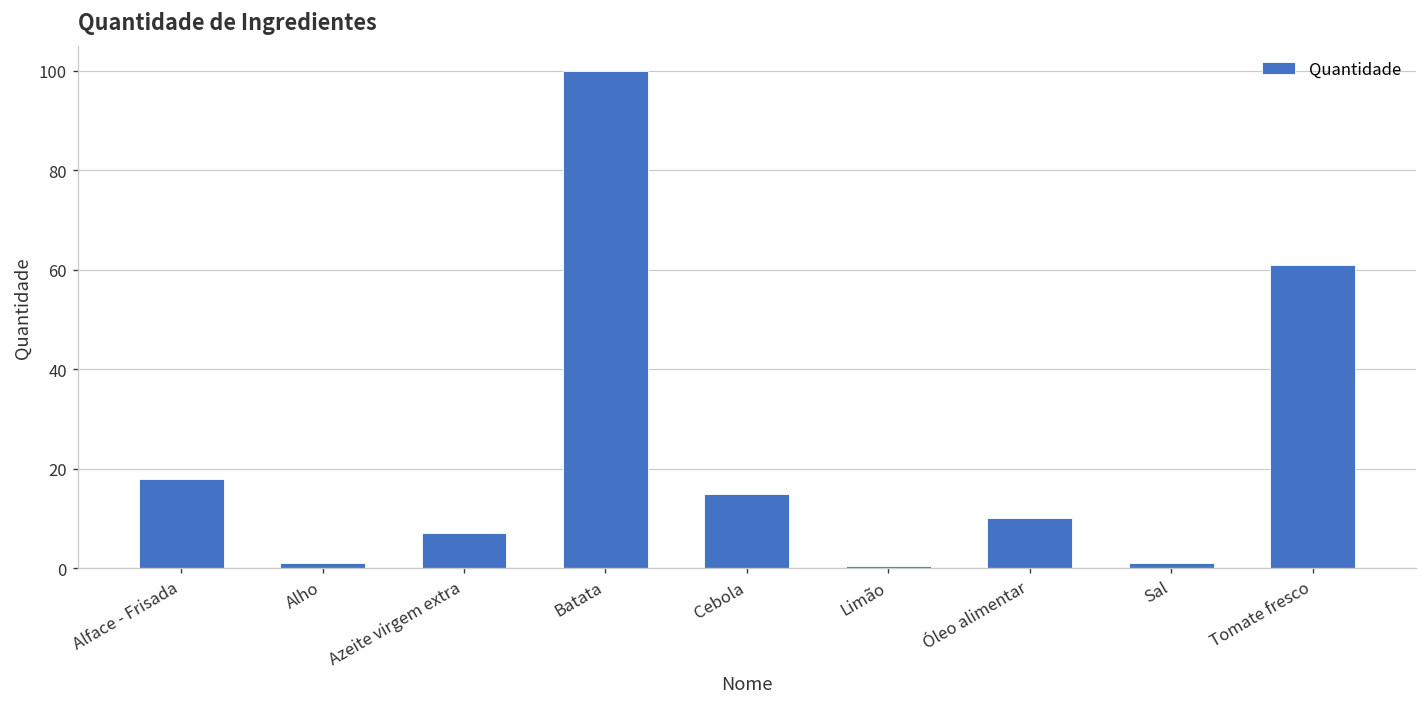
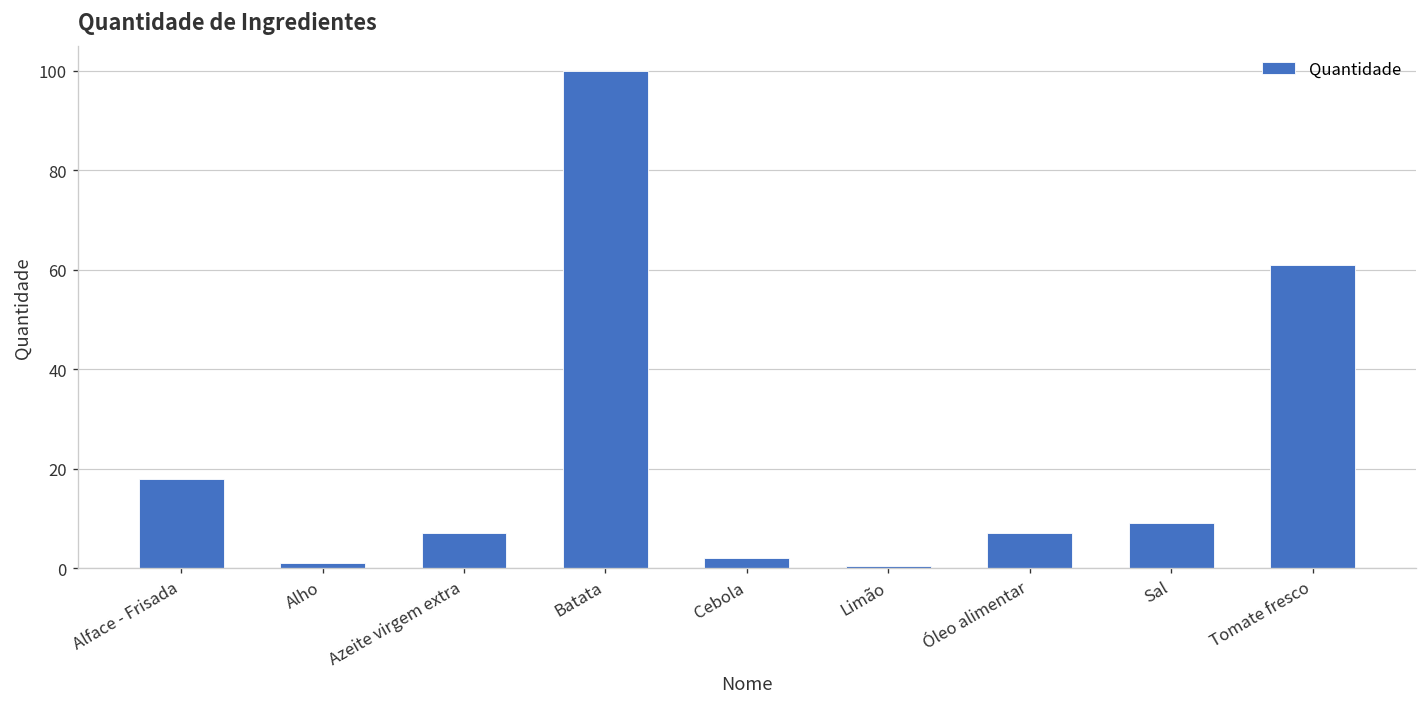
Cebola: 15 -> 2
Óleo alimentar: 10 -> 7
Sal: 1 -> 9
